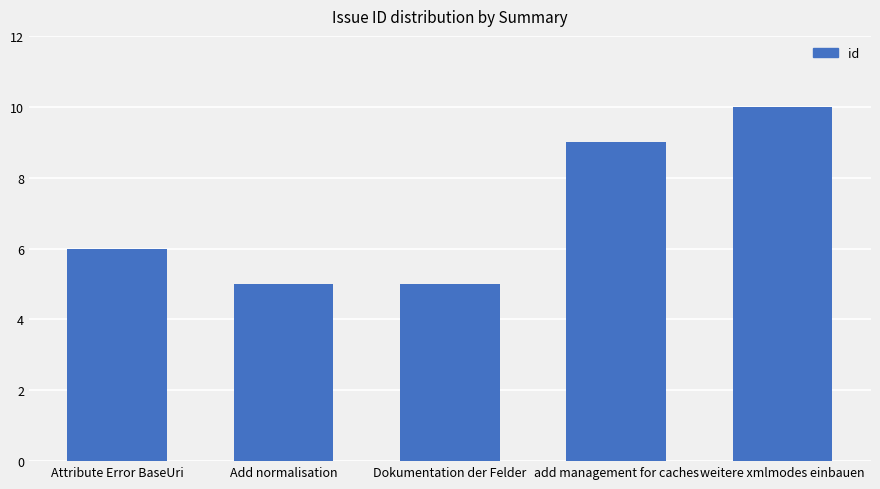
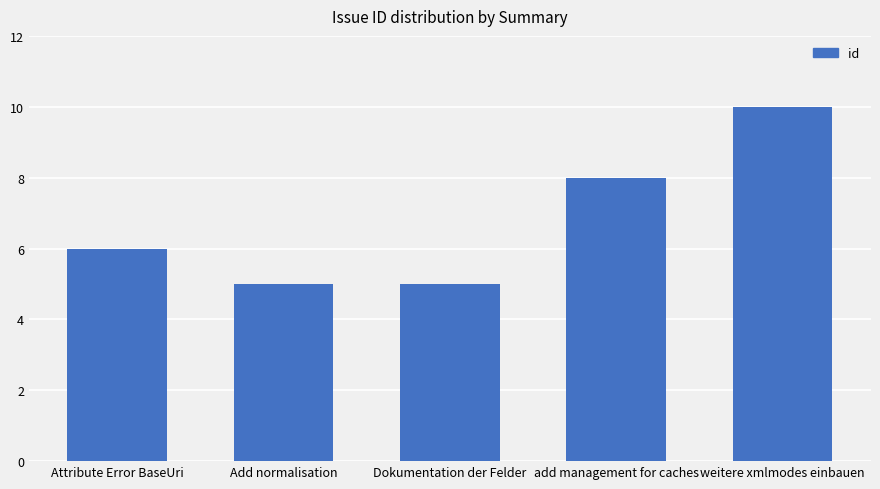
add management for caches: 9 -> 8
